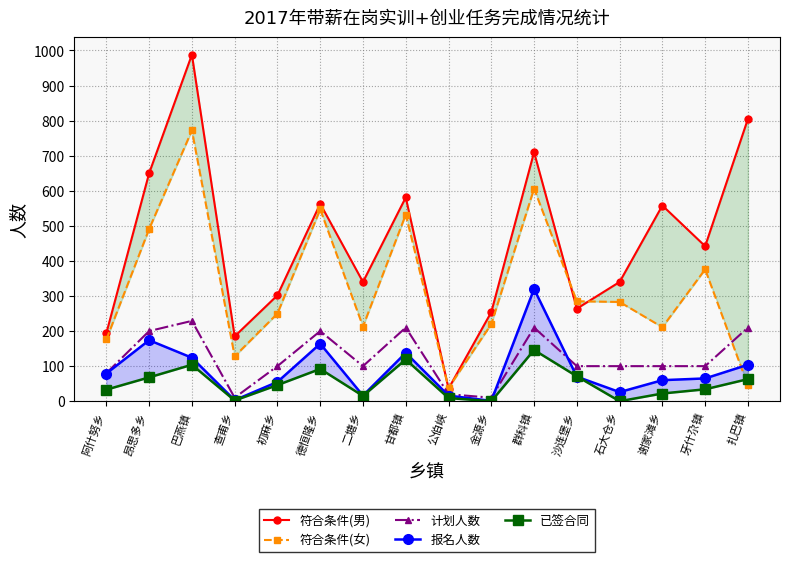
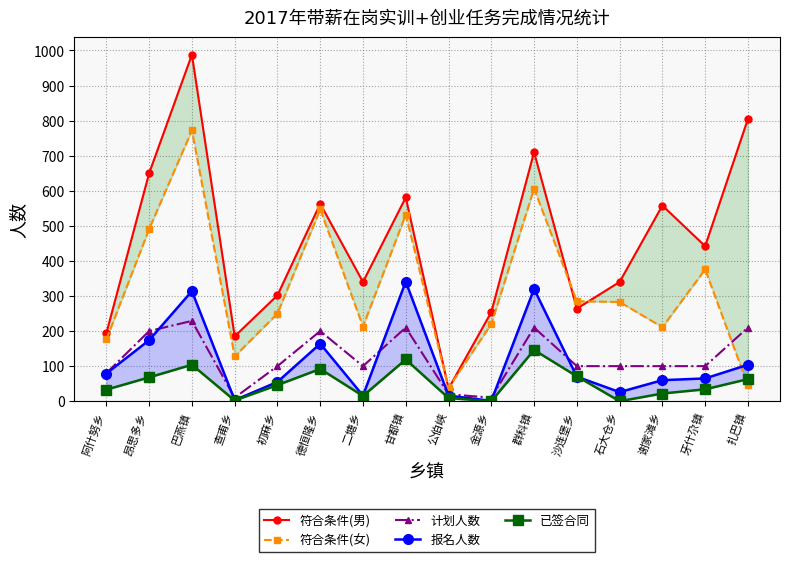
报名人数, 巴燕镇: 120 -> 310
报名人数, 甘都镇: 140 -> 340
